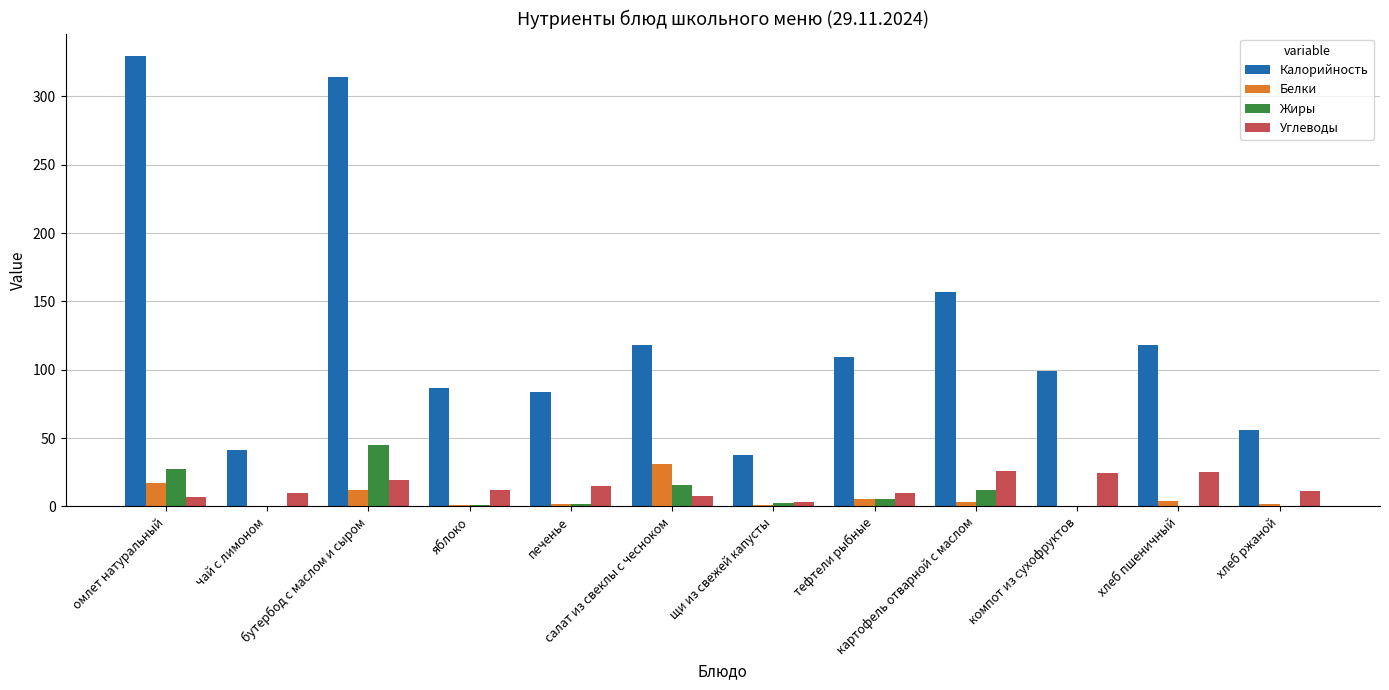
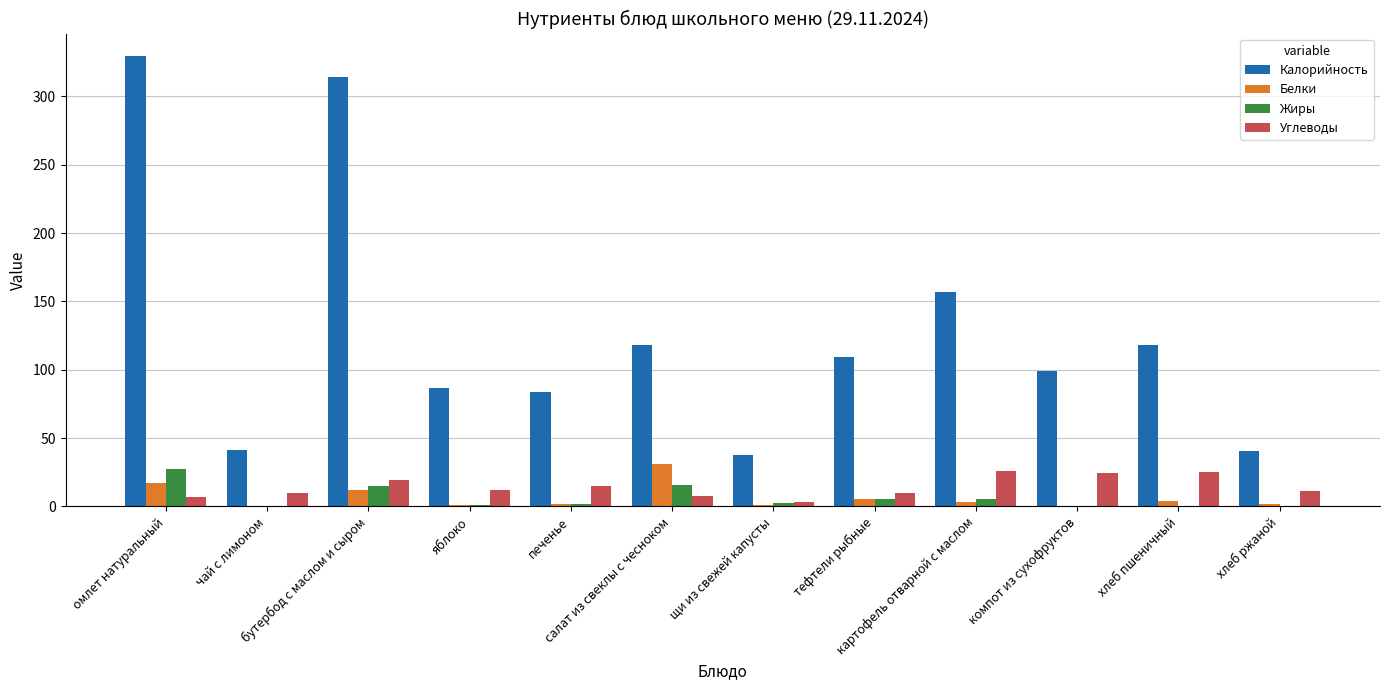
Жиры, бутербод с маслом и сыром: 45 -> 15
Жиры, картофель отварной с маслом: 12 -> 5
Калорийность, хлеб ржаной: 56 -> 41
